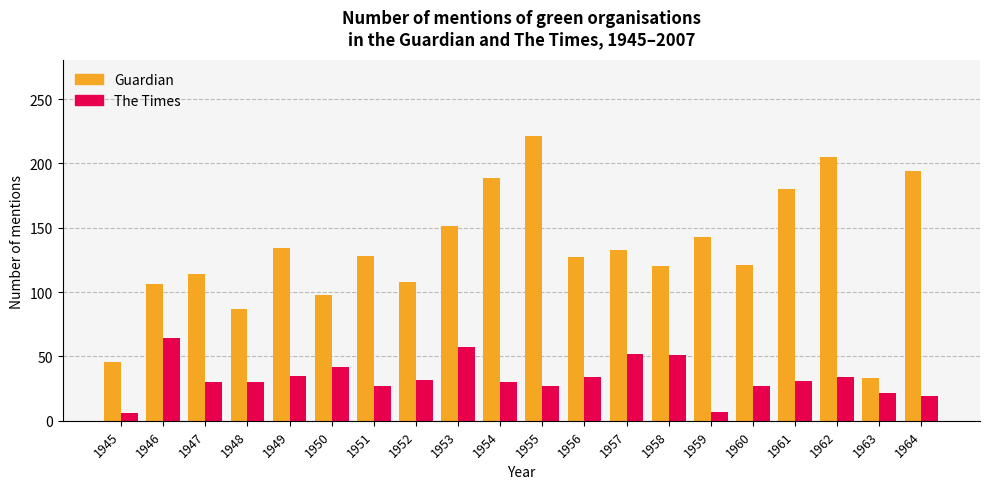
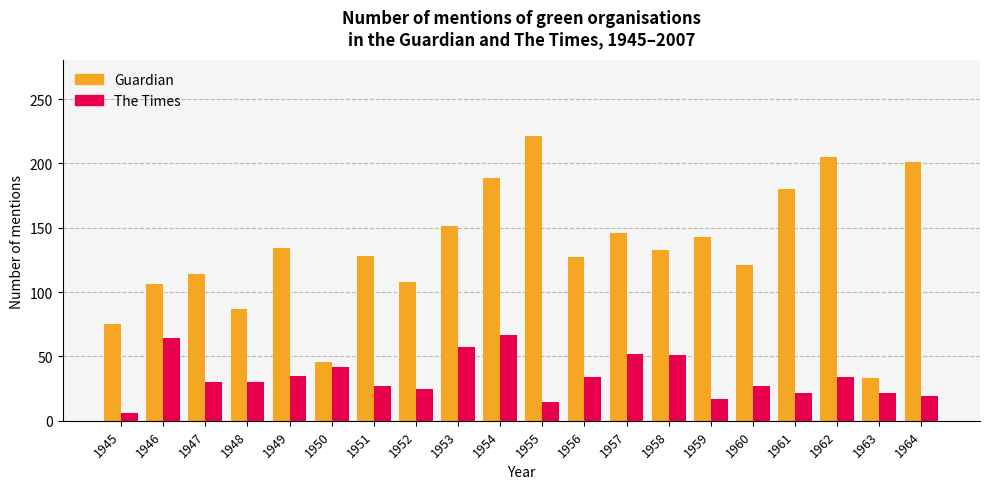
Guardian, 1945: 46 -> 75
Guardian, 1950: 98 -> 46
The Times, 1952: 32 -> 25
The Times, 1954: 30 -> 67
The Times, 1955: 27 -> 15
Guardian, 1957: 133 -> 146
Guardian, 1958: 120 -> 133
The Times, 1959: 7 -> 17
The Times, 1961: 31 -> 22
Guardian, 1964: 194 -> 201
